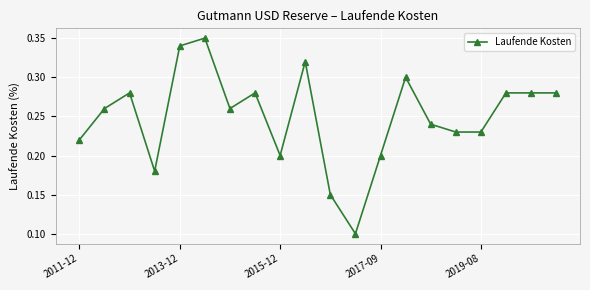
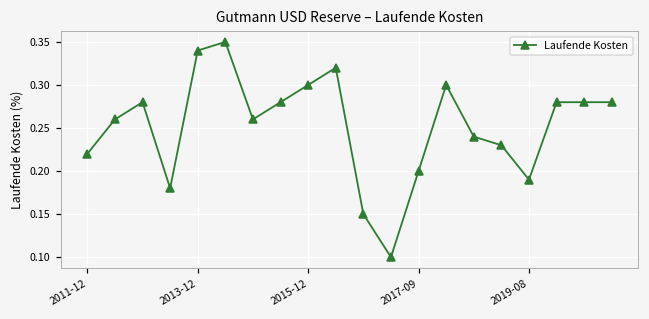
2015-12: 0.2 -> 0.3
2019-08: 0.23 -> 0.19
